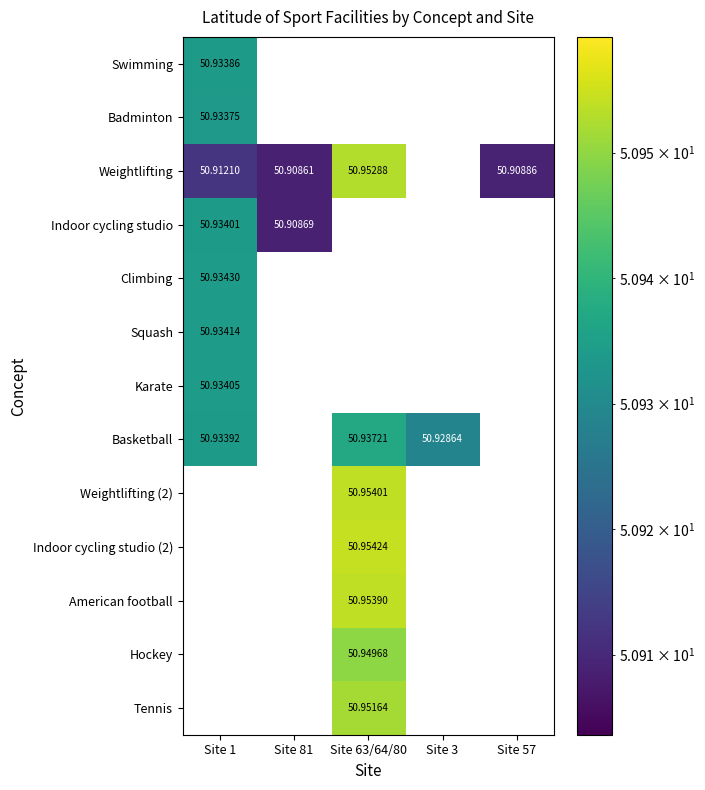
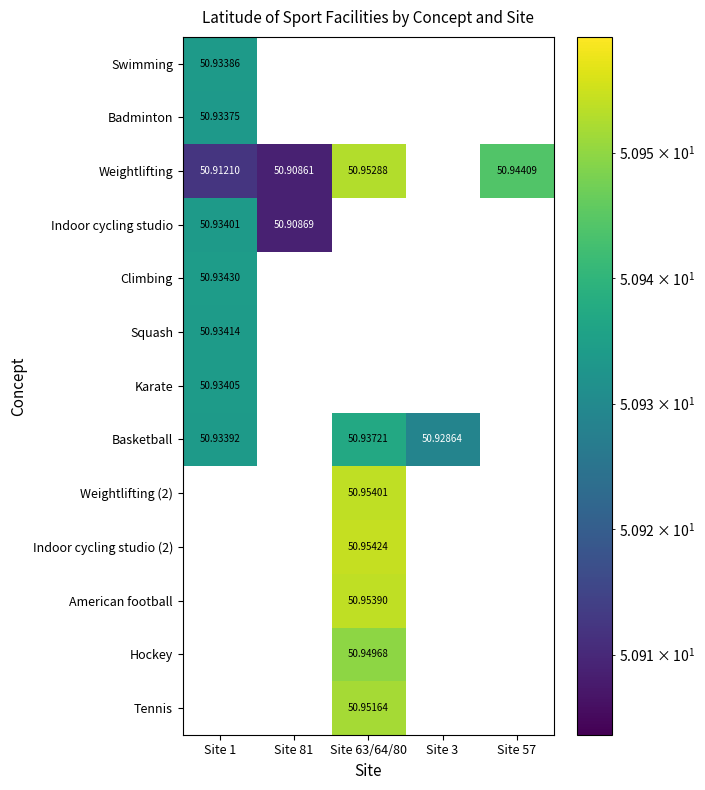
Weightlifting, Site 57: 50.90886 -> 50.94409
